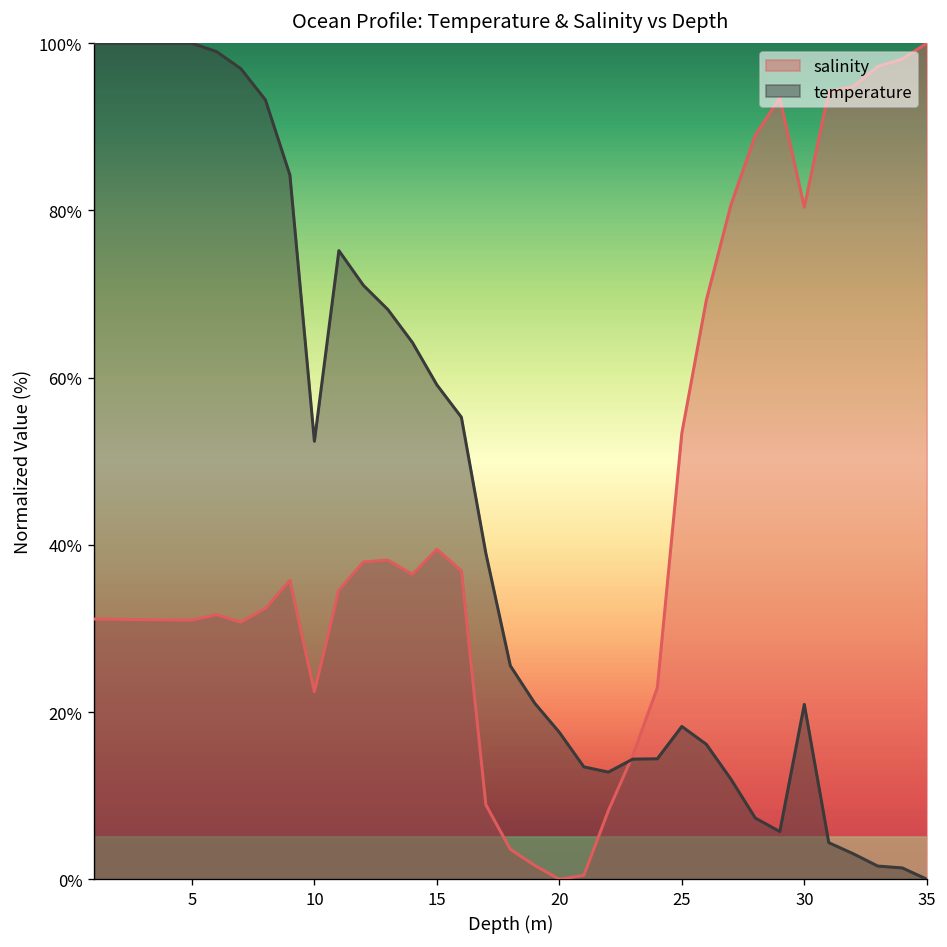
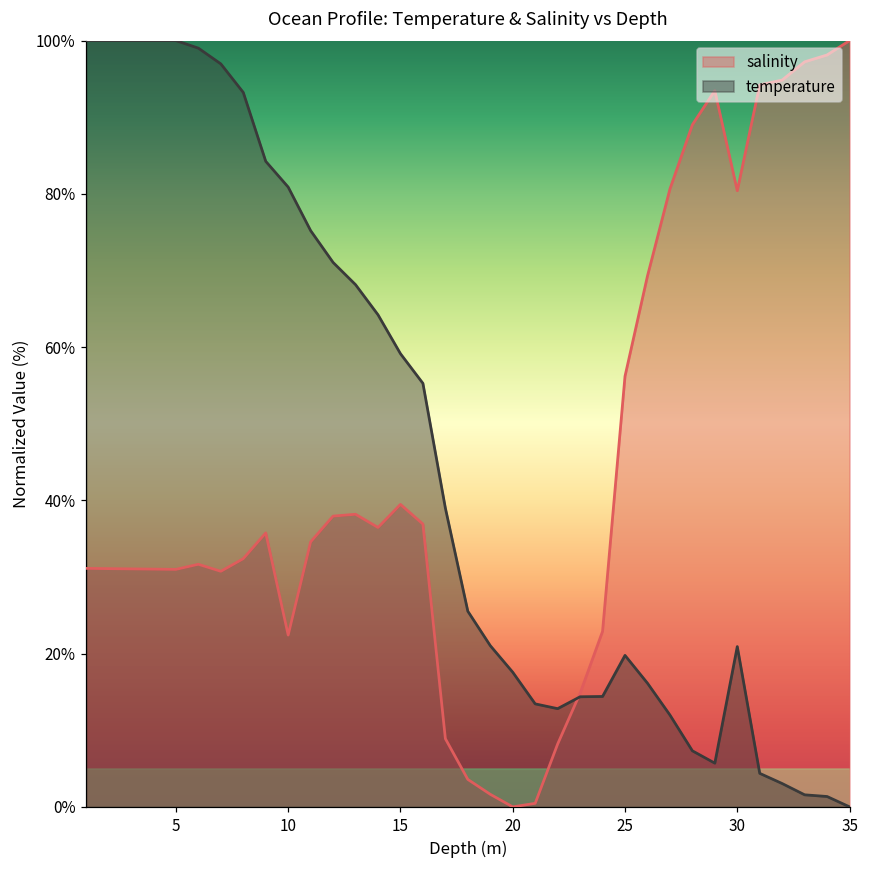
temperature, 10: 52% -> 81%
salinity, 25: 53% -> 56%
temperature, 25: 18% -> 20%
